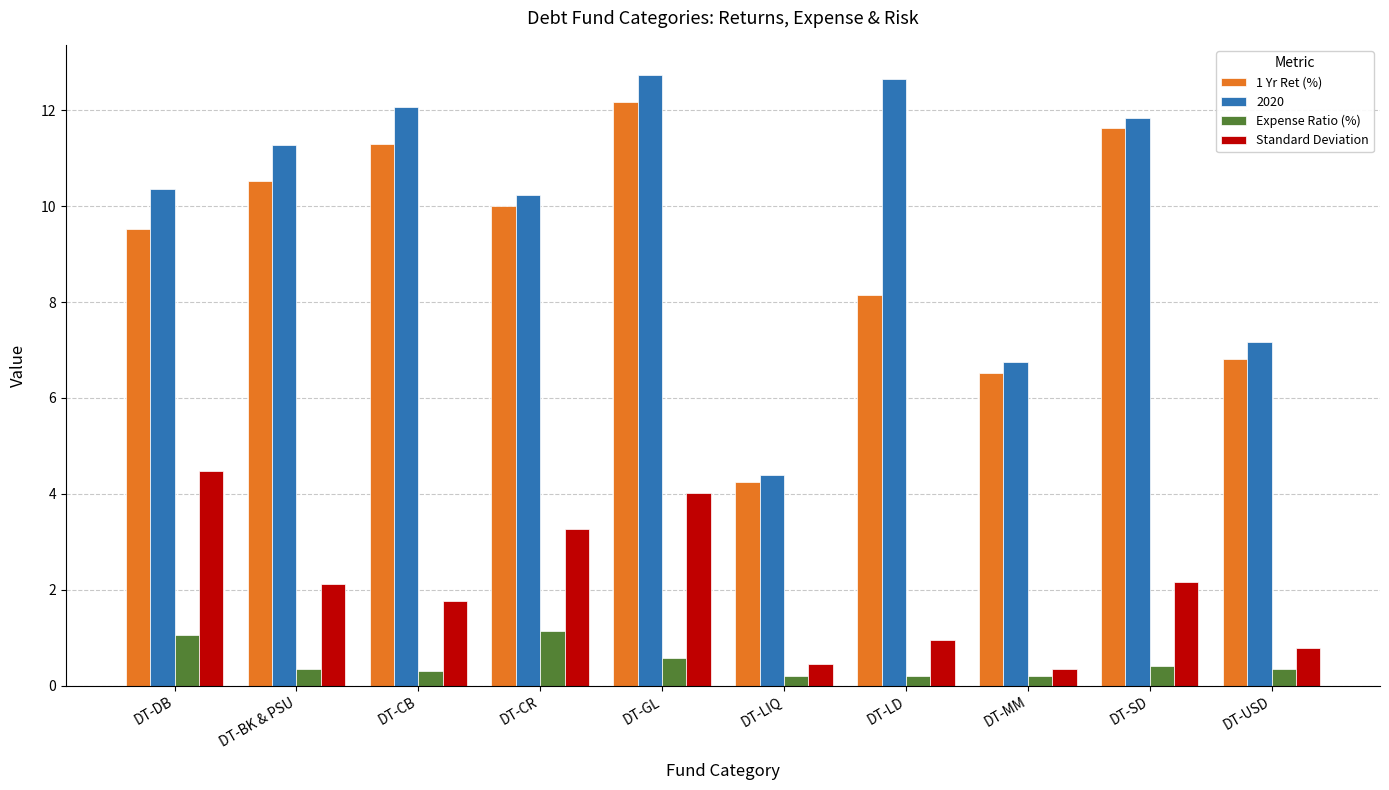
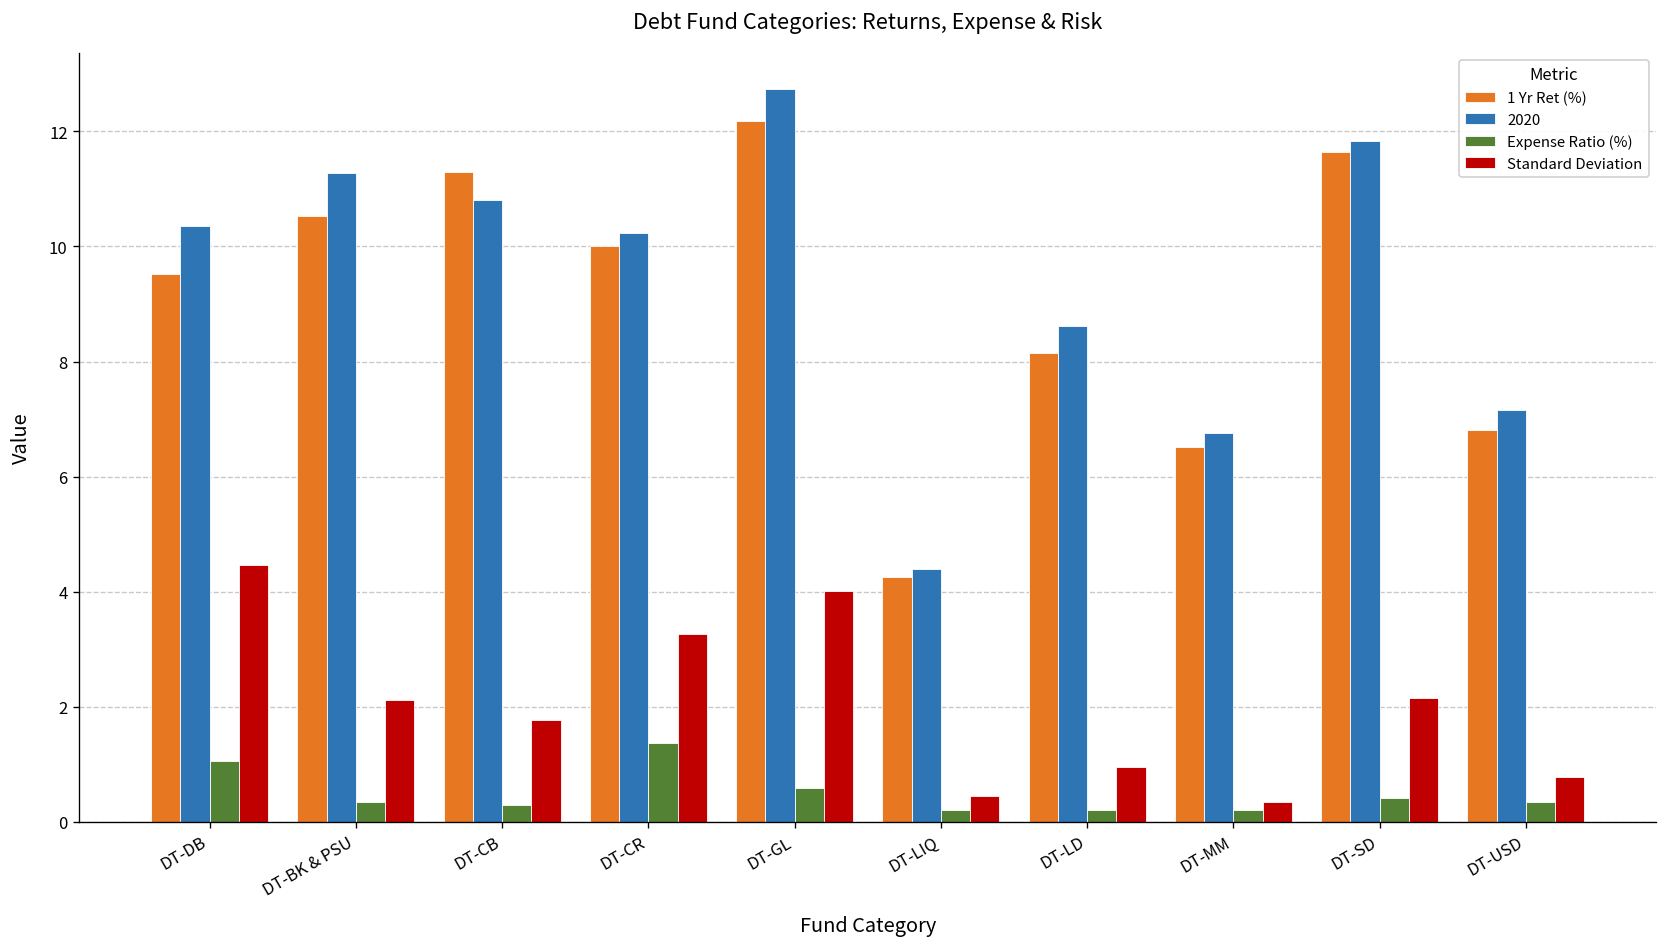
2020, DT-CB: 12.1 -> 10.8
Expense Ratio (%), DT-CR: 1.1 -> 1.4
2020, DT-LD: 12.7 -> 8.6
